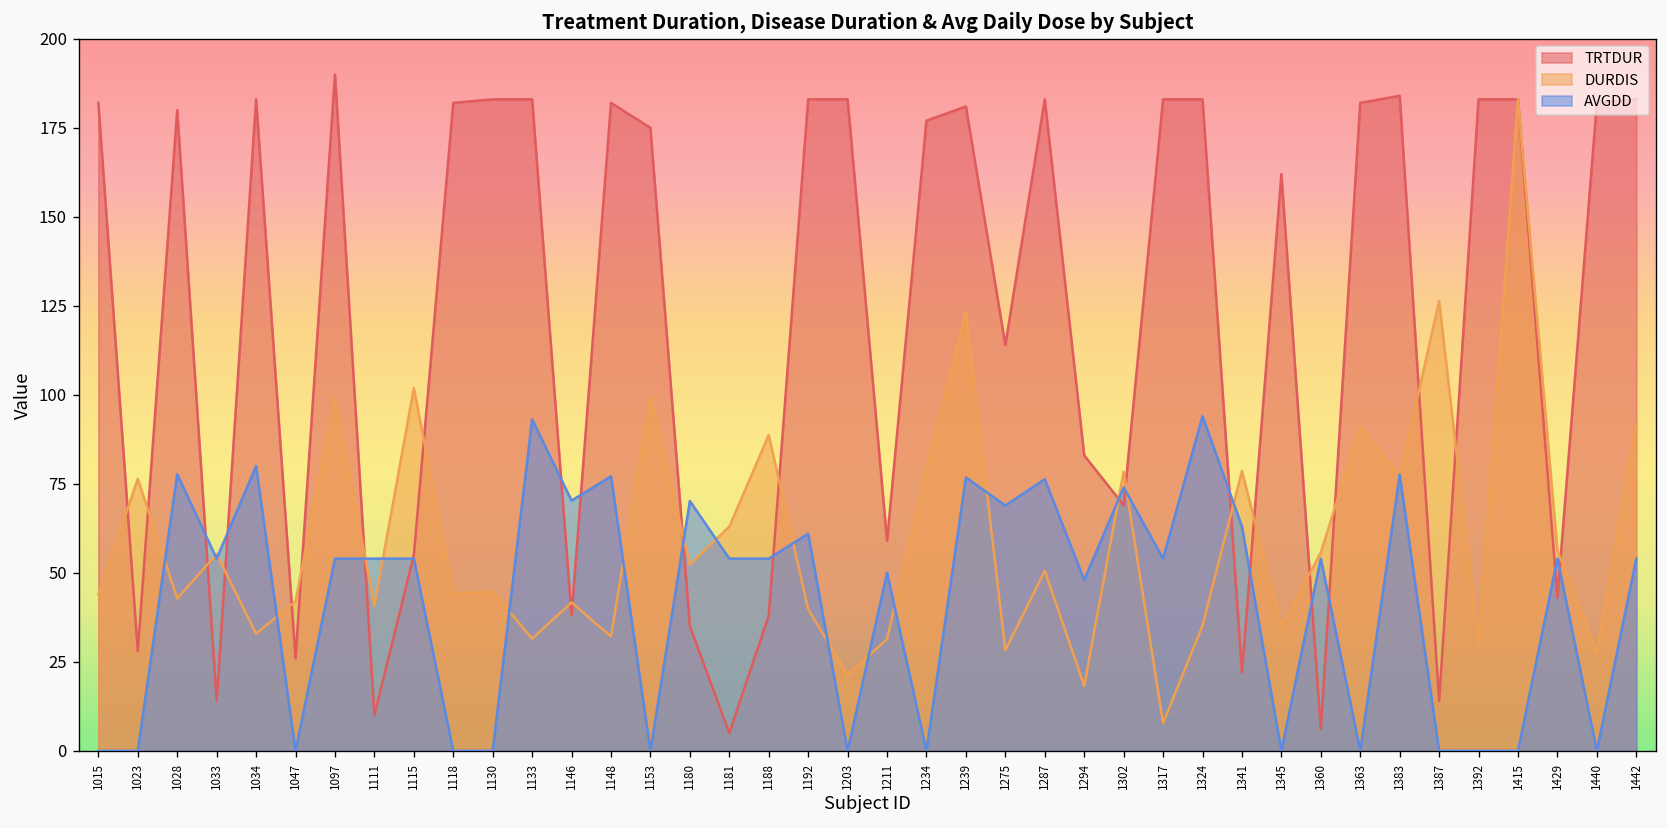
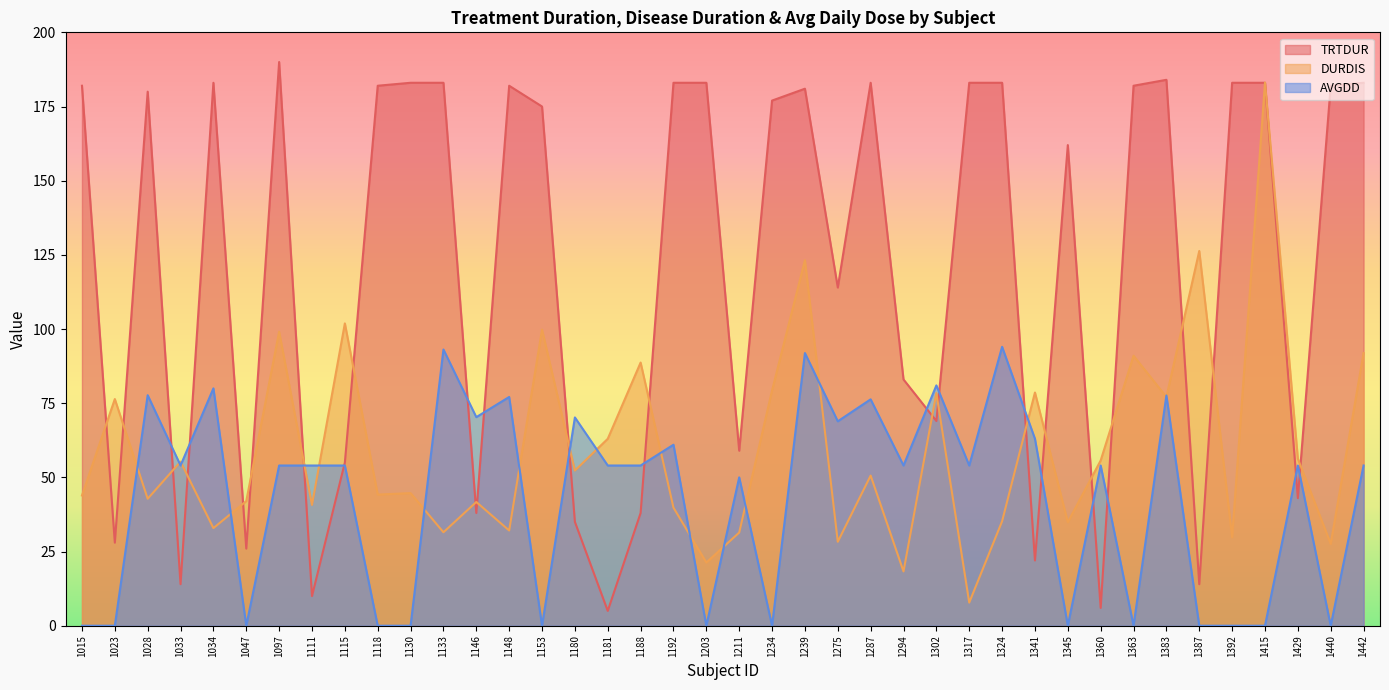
AVGDD, 1239: 77 -> 92
AVGDD, 1294: 48 -> 54
AVGDD, 1302: 74 -> 81
